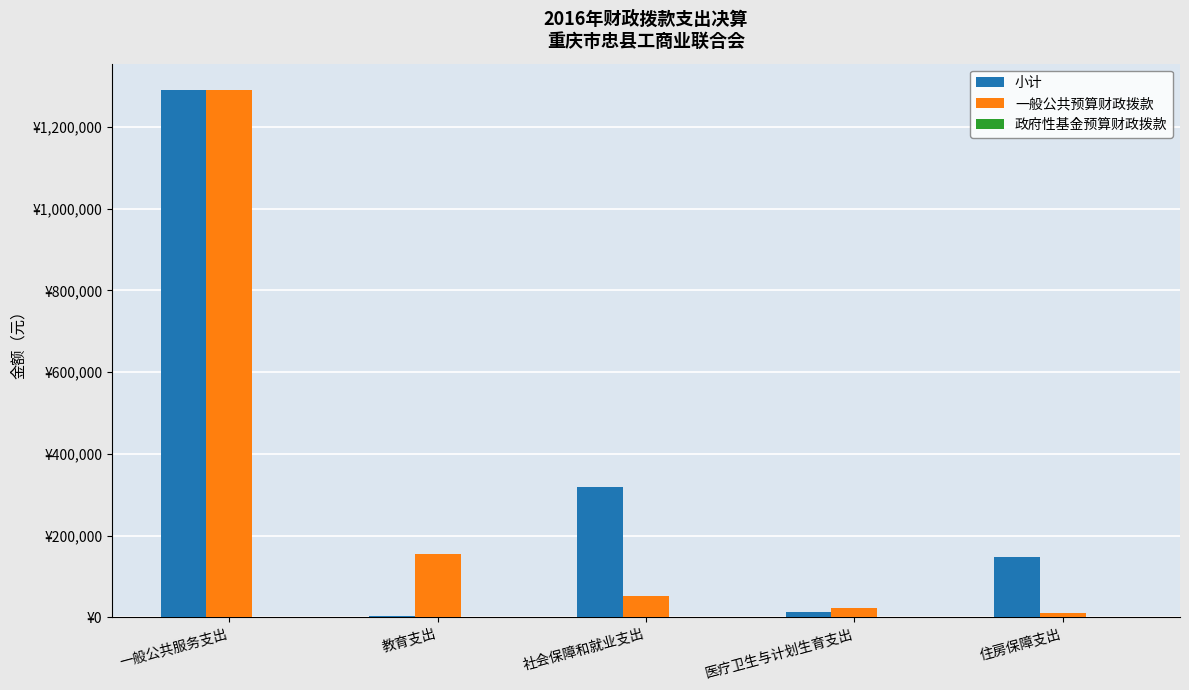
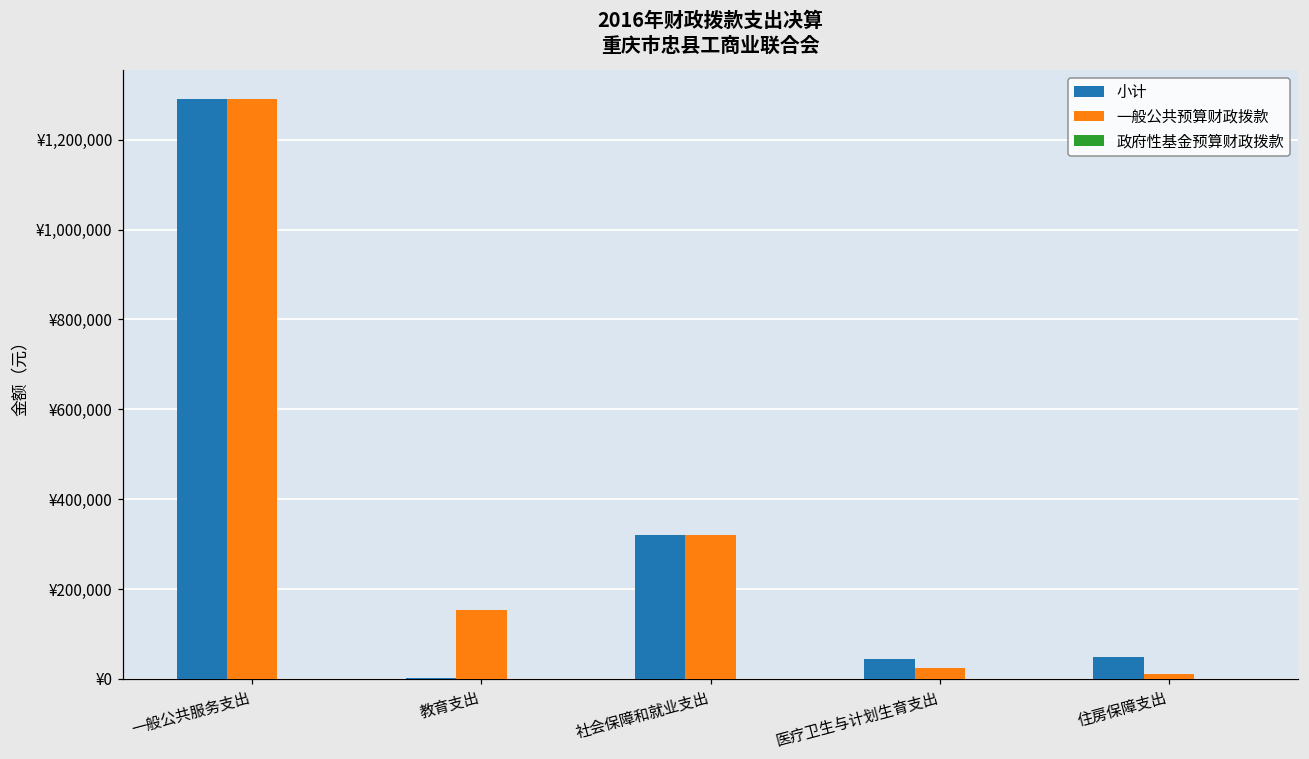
一般公共预算财政拨款, 社会保障和就业支出: ¥50,000 -> ¥320,000
小计, 医疗卫生与计划生育支出: ¥10,000 -> ¥40,000
小计, 住房保障支出: ¥150,000 -> ¥50,000
